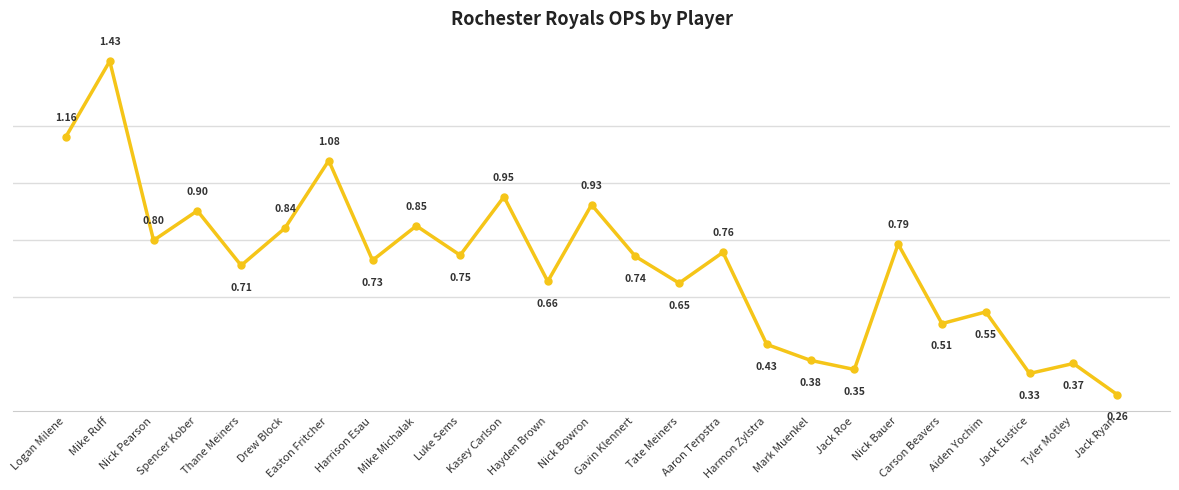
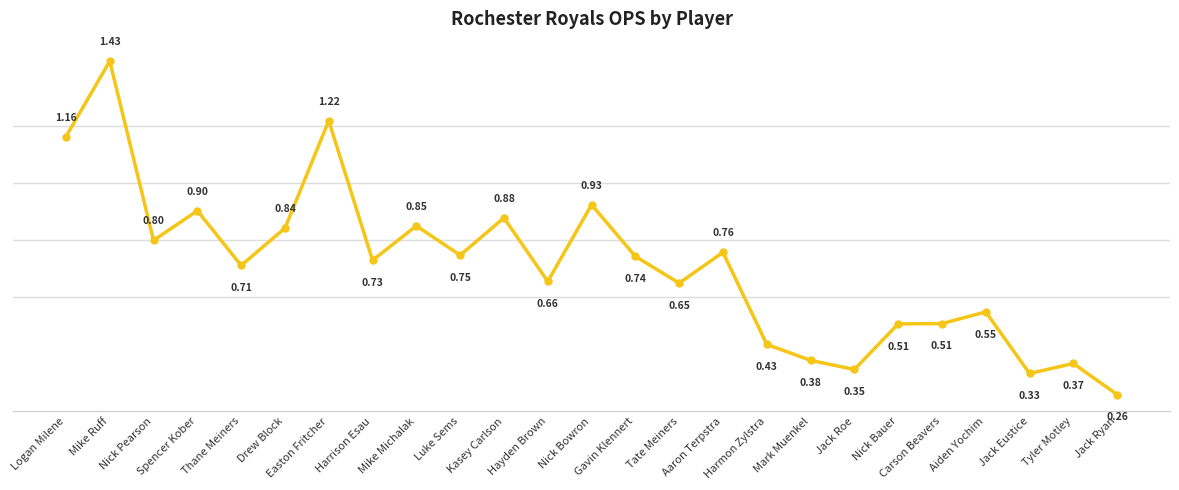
Easton Fritcher: 1.08 -> 1.22
Kasey Carlson: 0.95 -> 0.88
Nick Bauer: 0.79 -> 0.51
